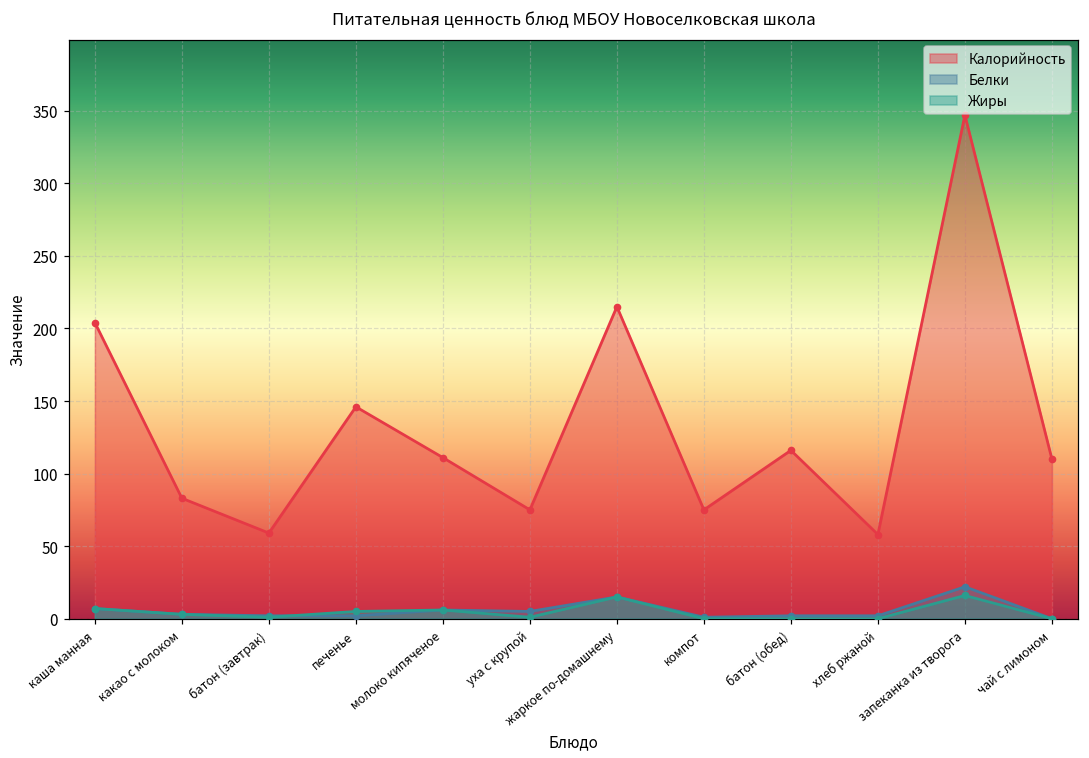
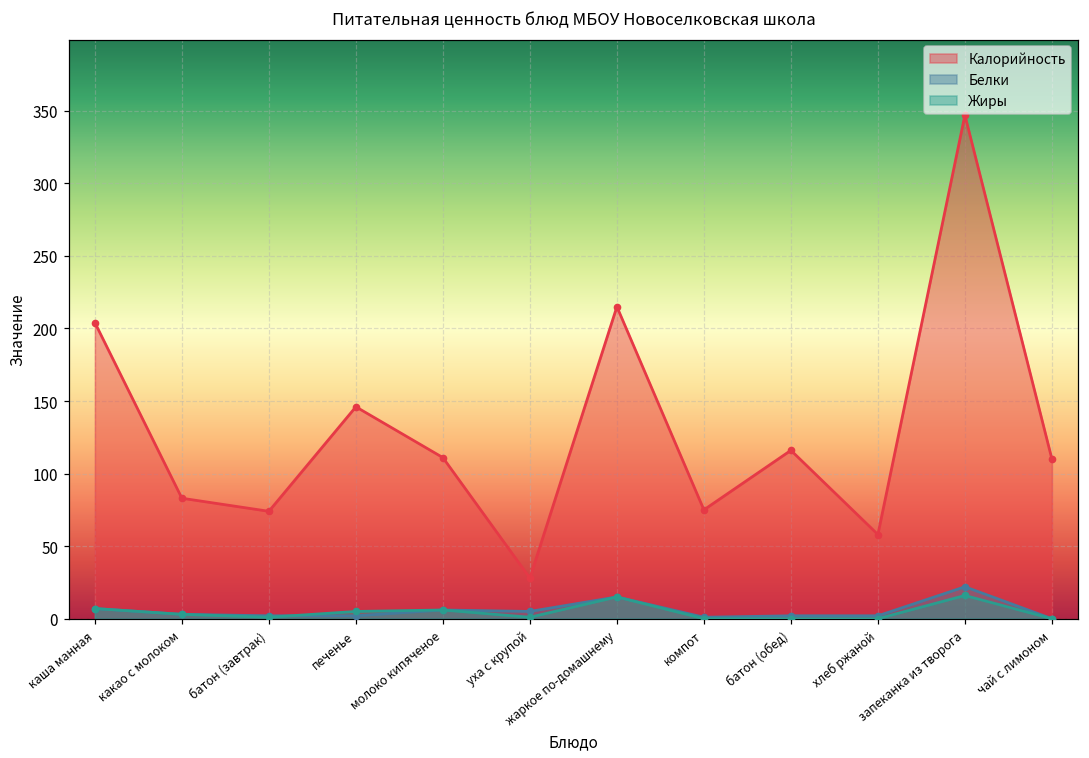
Калорийность, батон (завтрак): 59 -> 74
Калорийность, уха с крупой: 75 -> 28
